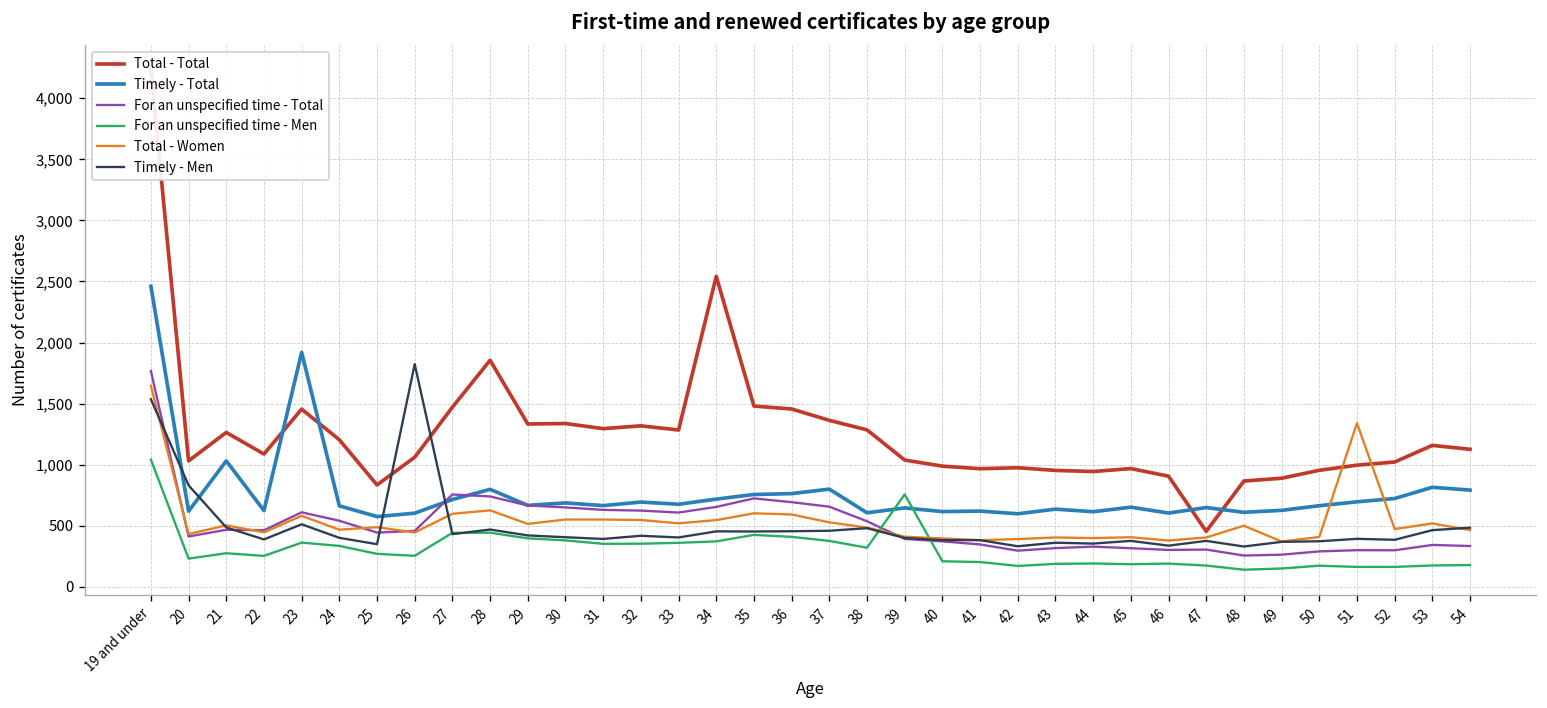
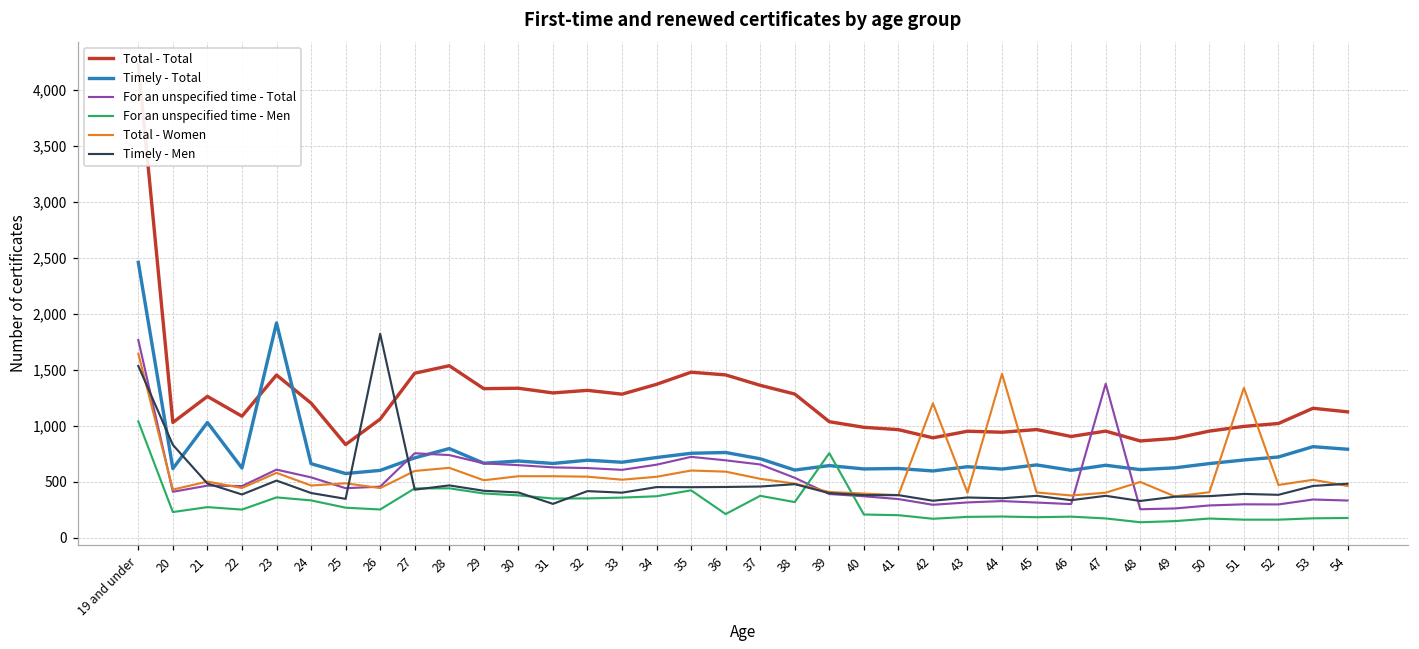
Total - Total, 28: 1,860 -> 1,540
Timely - Men, 31: 390 -> 300
Total - Total, 34: 2,540 -> 1,370
For an unspecified time - Men, 36: 410 -> 210
Timely - Total, 37: 800 -> 710
Total - Total, 42: 980 -> 890
Total - Women, 42: 390 -> 1,200
Total - Women, 44: 400 -> 1,470
Total - Total, 47: 450 -> 950
For an unspecified time - Total, 47: 310 -> 1,380
